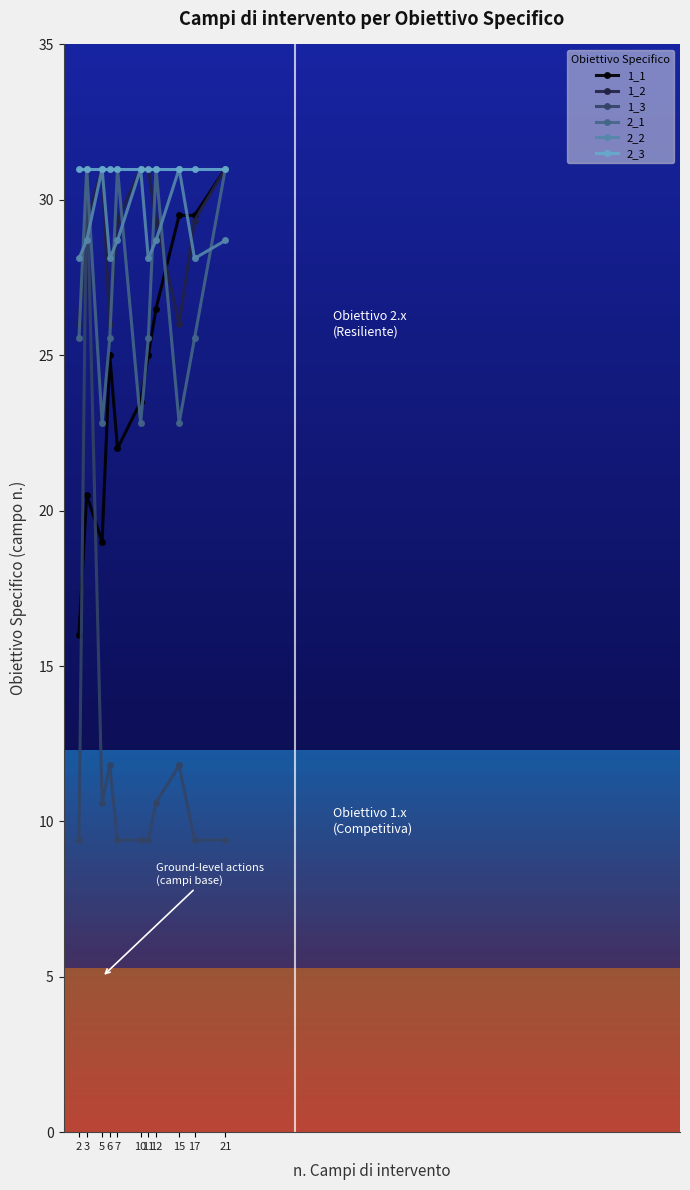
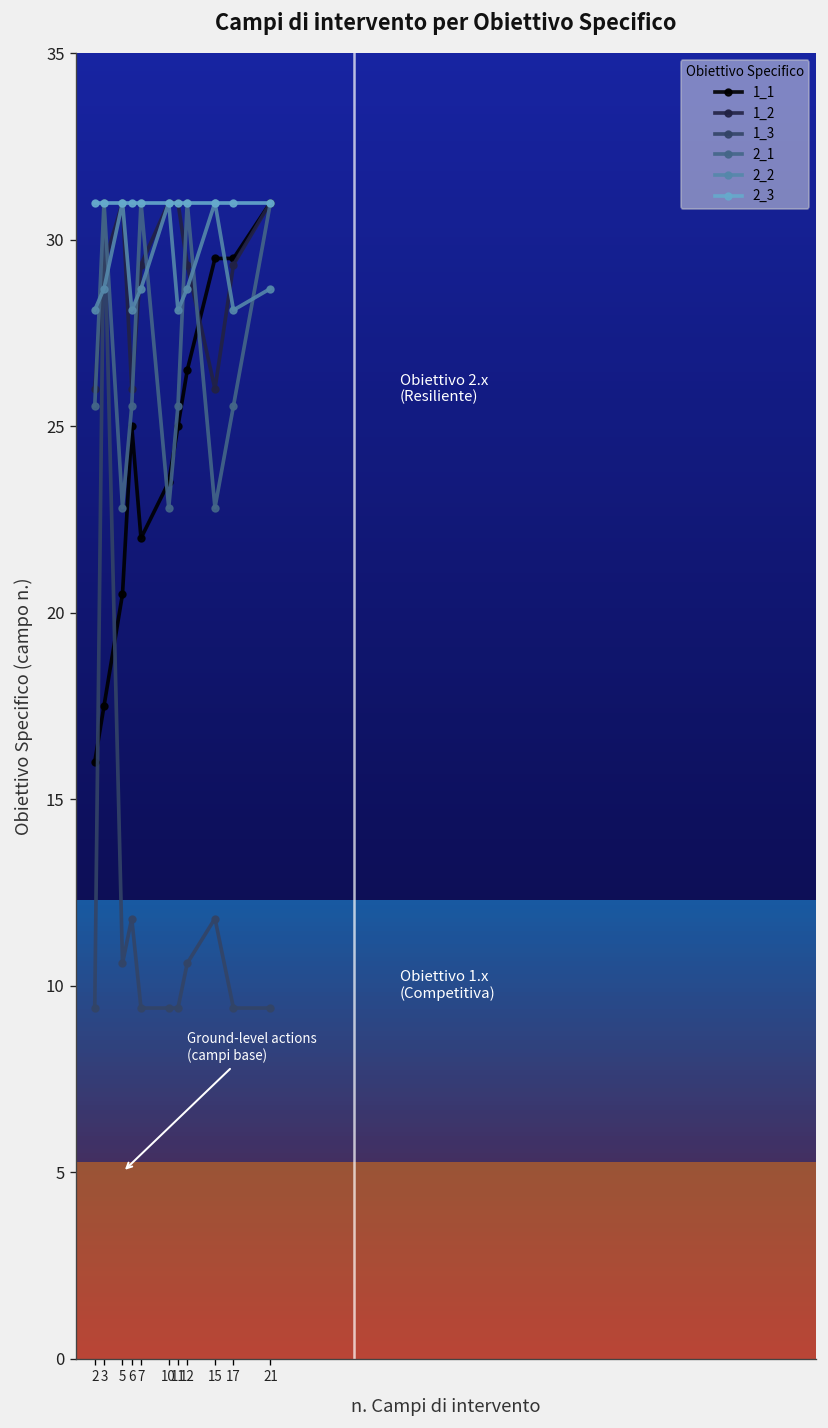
1_1, 3: 20.5 -> 17.5
1_1, 5: 19.0 -> 20.5
